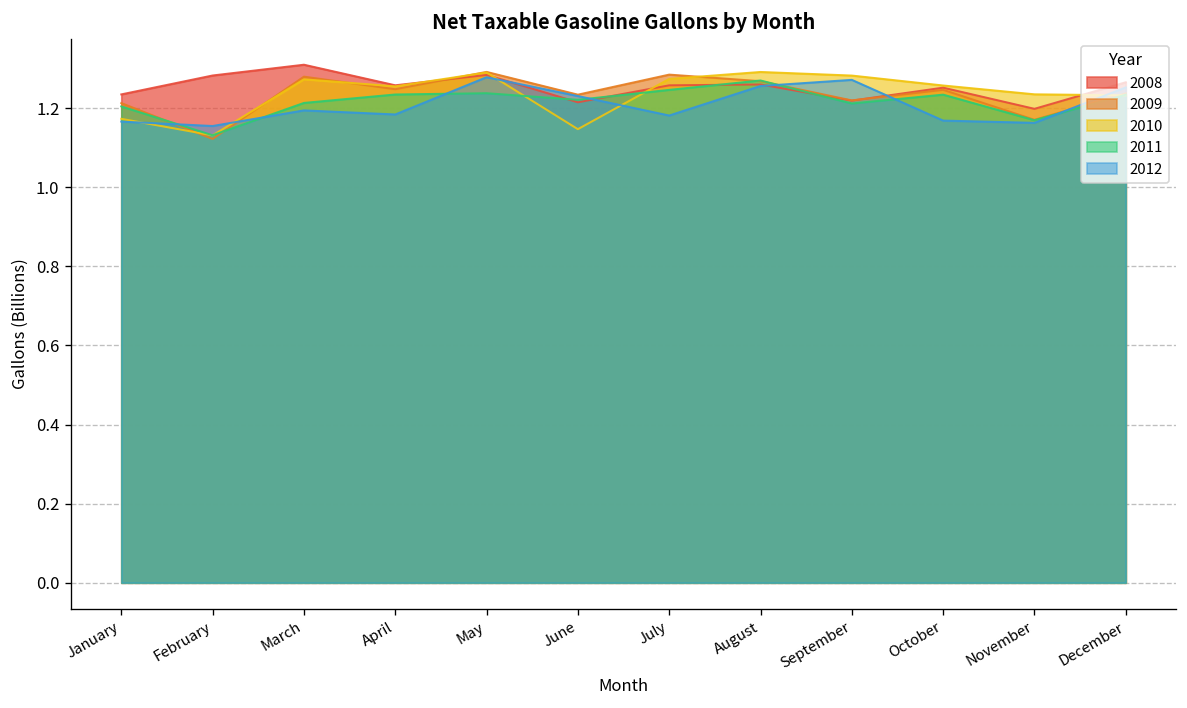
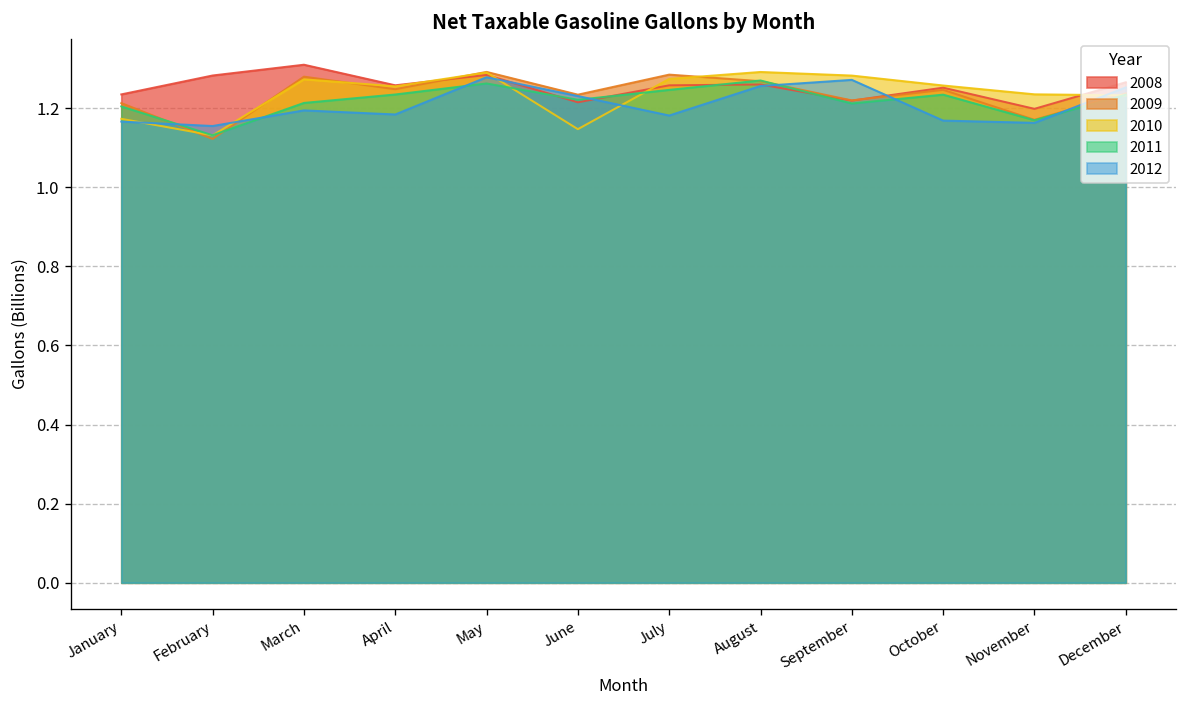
2011, May: 1.24 -> 1.26
